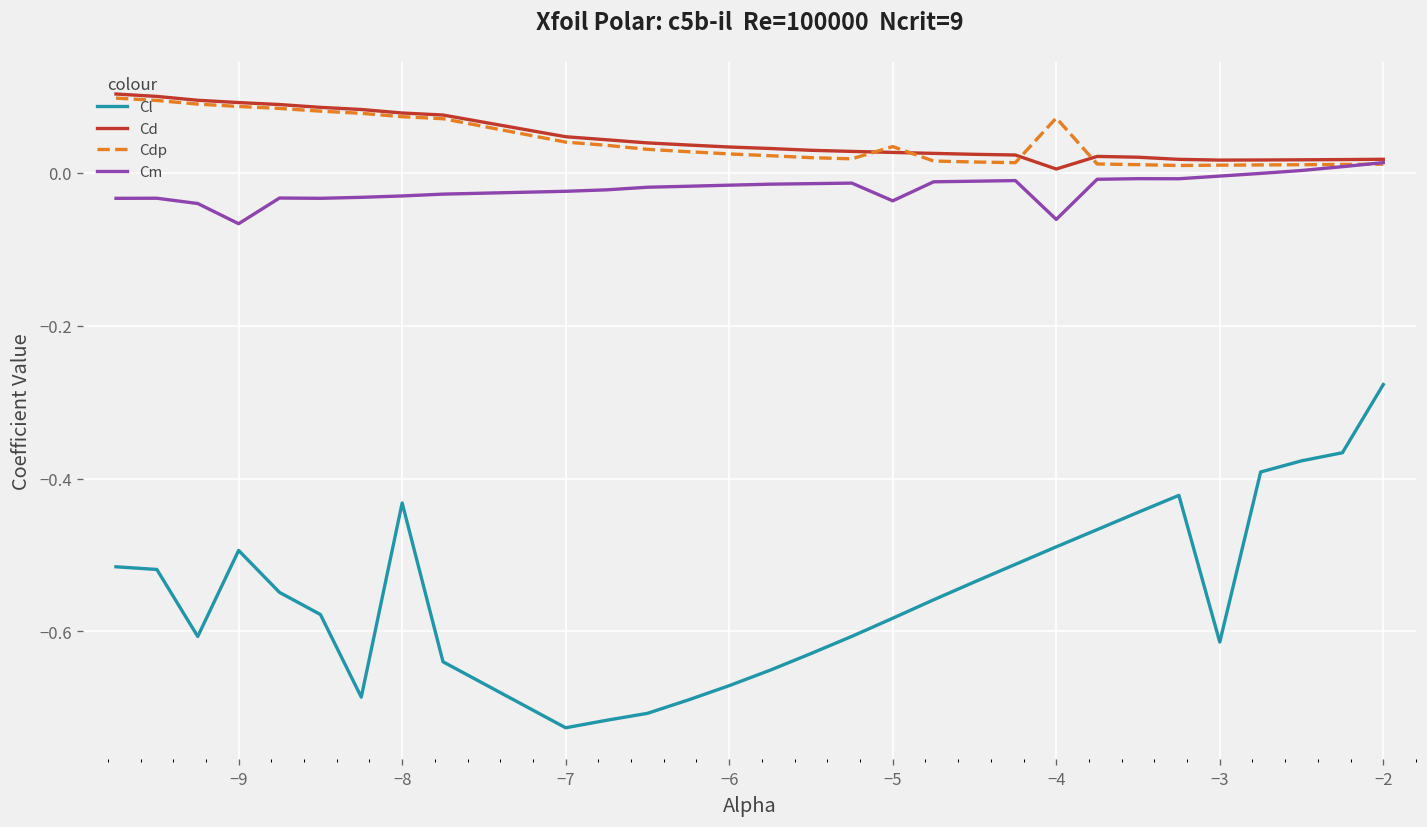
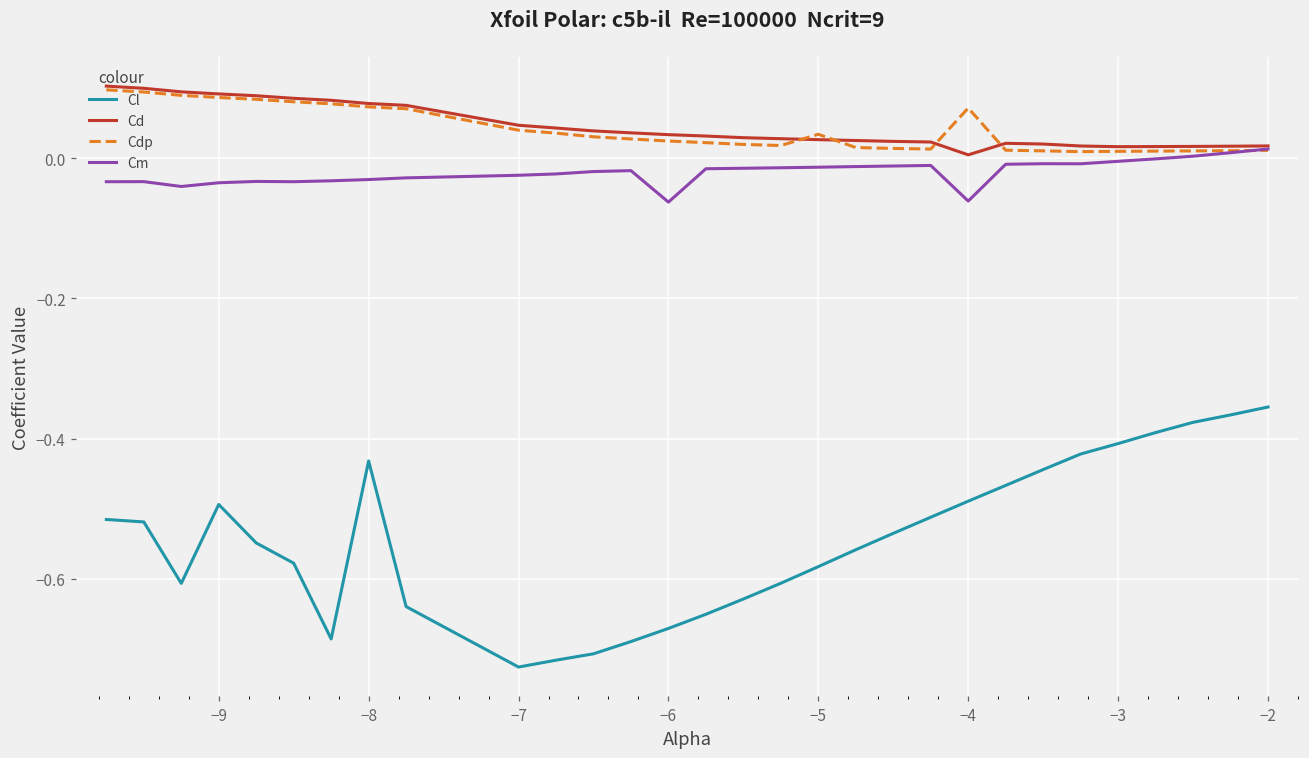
Cm, −9: -0.07 -> -0.03
Cm, −6: -0.02 -> -0.06
Cm, −5: -0.04 -> -0.01
Cl, −3: -0.61 -> -0.41
Cl, −2: -0.28 -> -0.35
